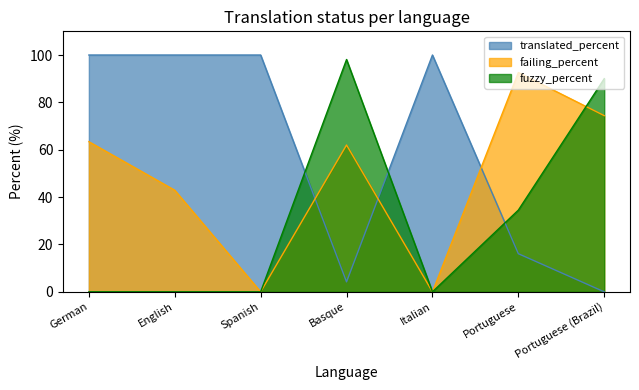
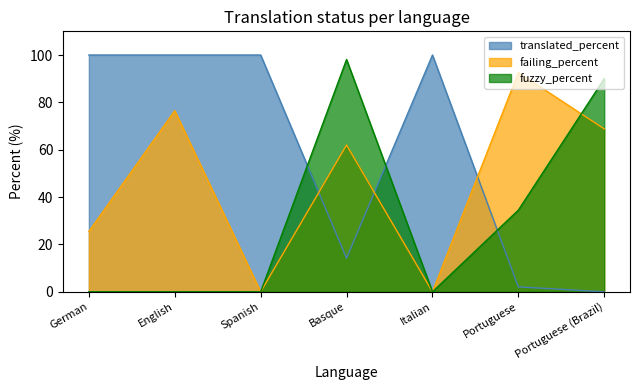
failing_percent, German: 63 -> 26
failing_percent, English: 43 -> 77
translated_percent, Basque: 4 -> 14
translated_percent, Portuguese: 16 -> 2
failing_percent, Portuguese (Brazil): 74 -> 69
